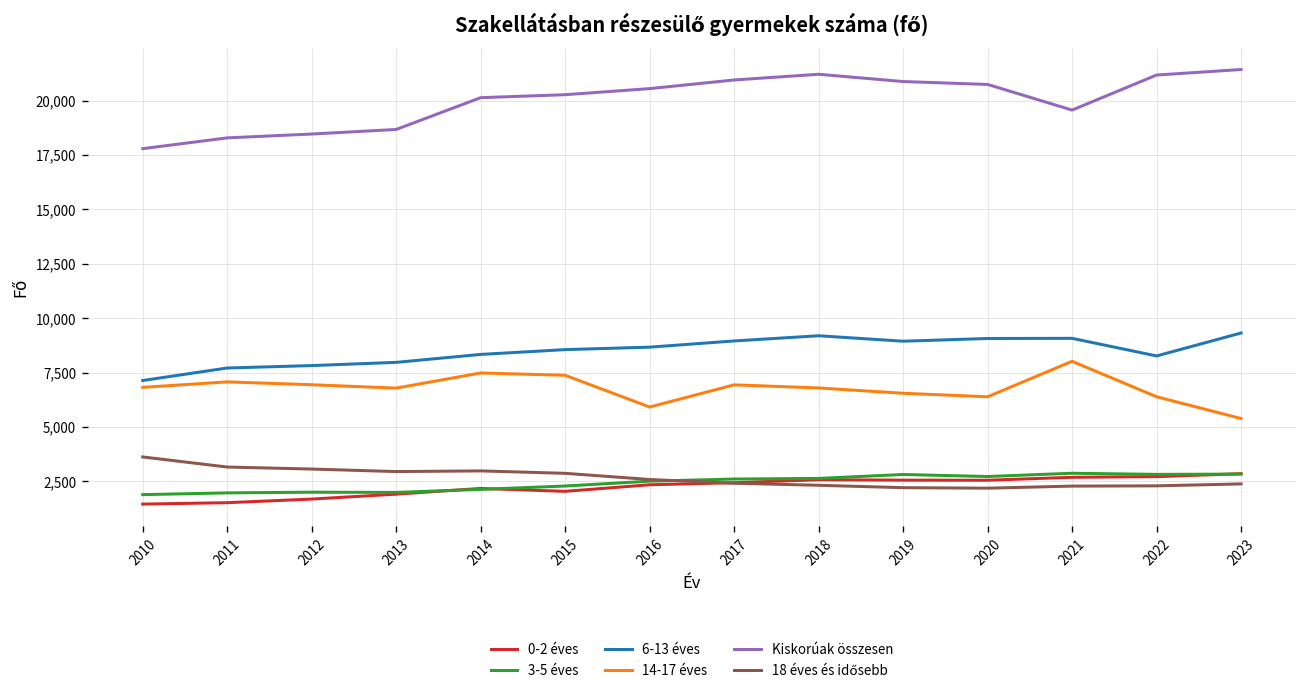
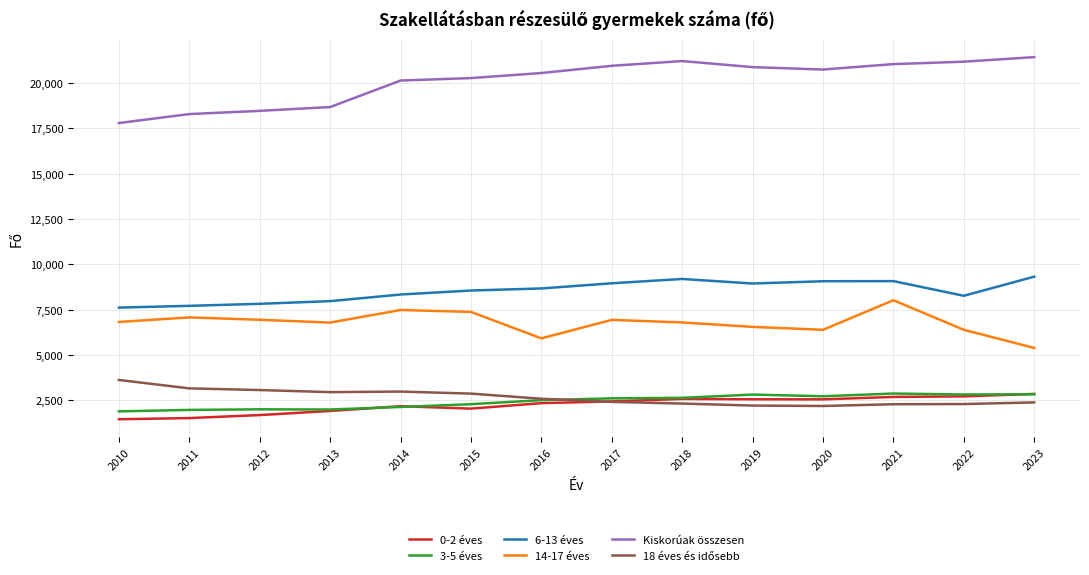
6-13 éves, 2010: 7,100 -> 7,600
Kiskorúak összesen, 2021: 19,600 -> 21,000
